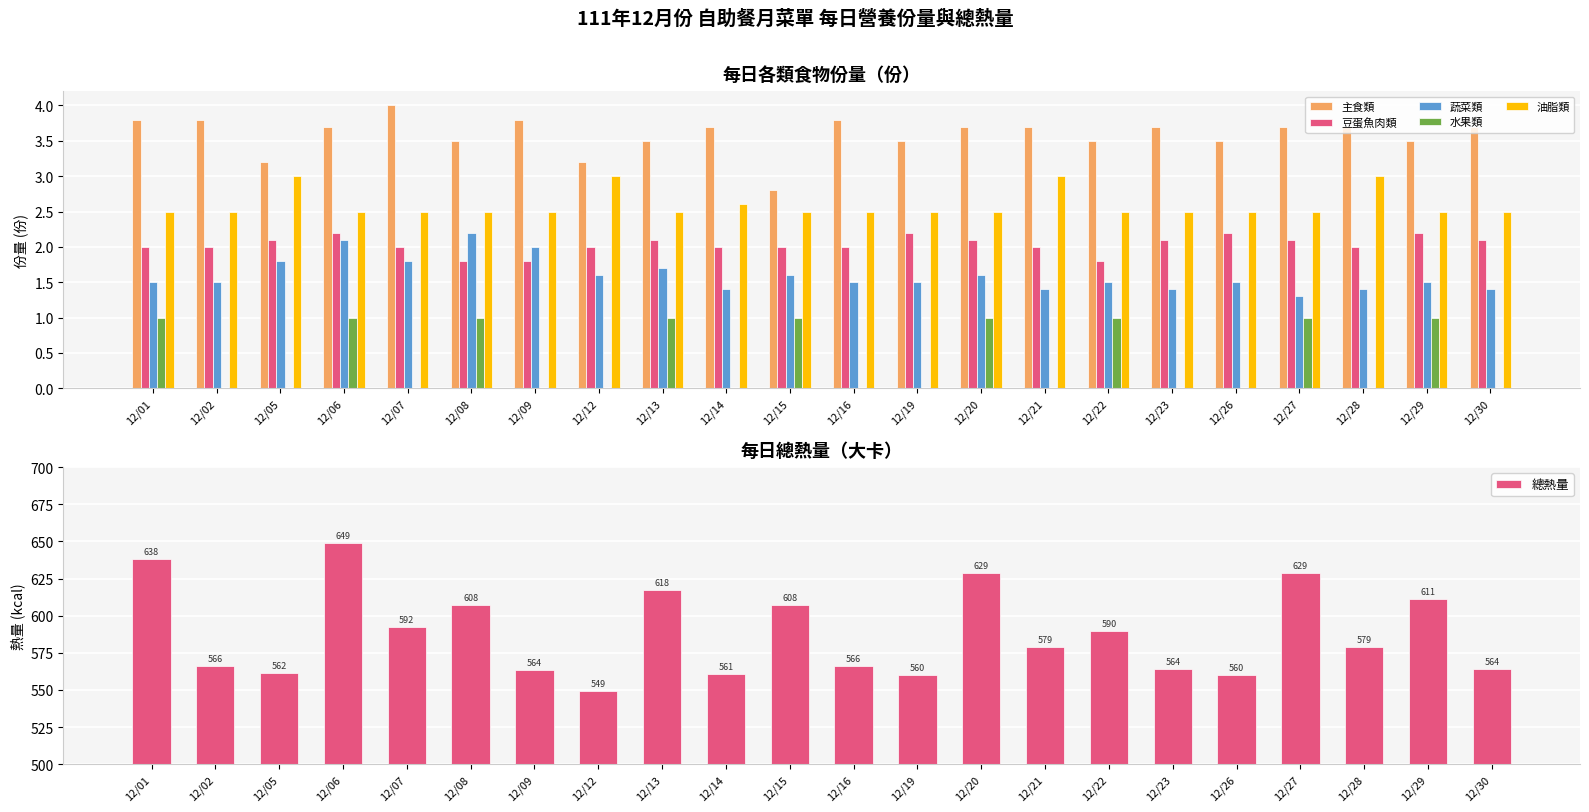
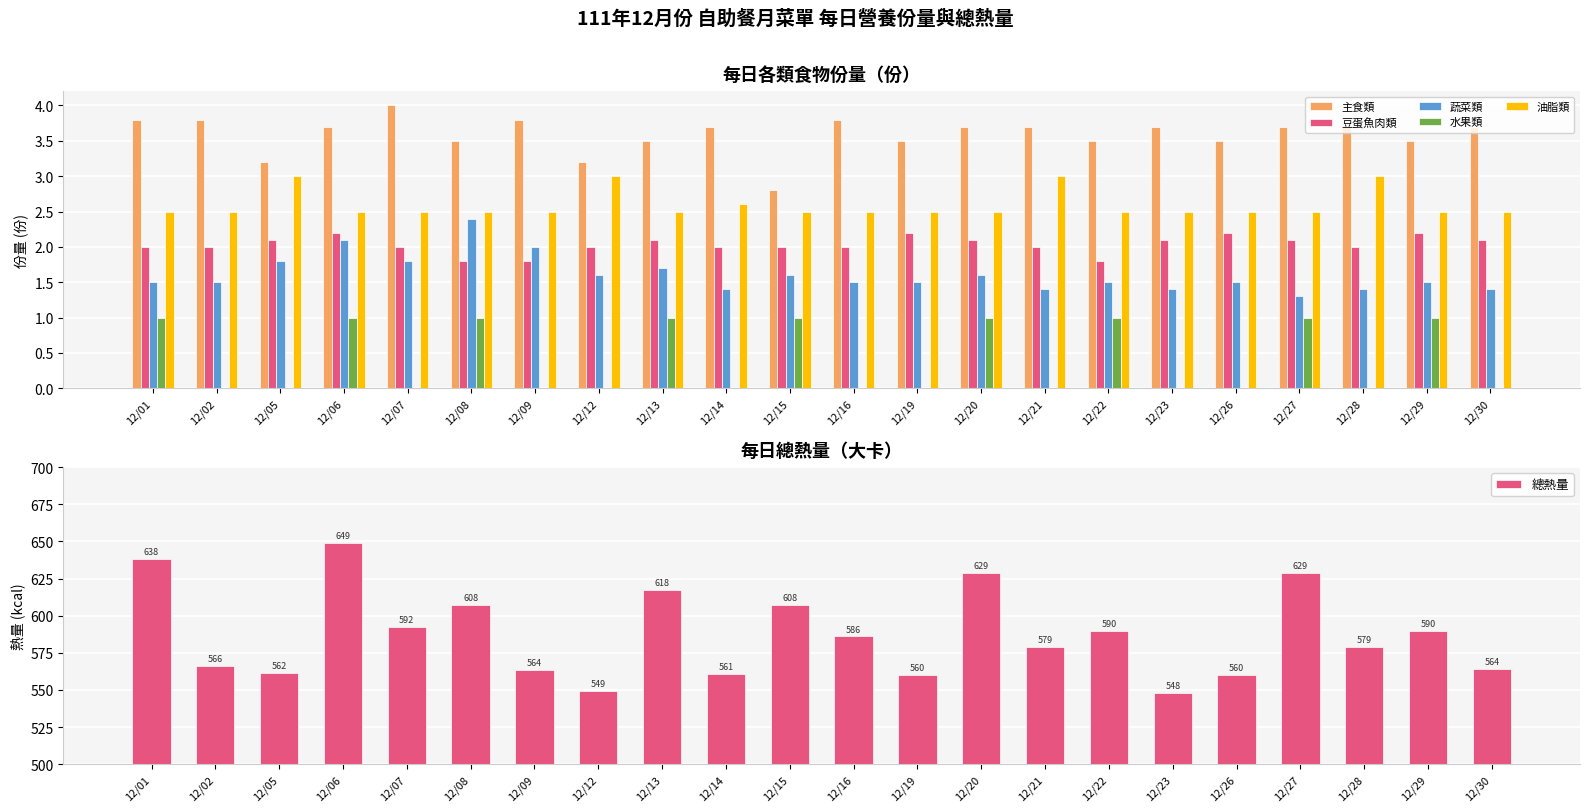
每日各類食物份量（份）, 蔬菜類, 12/08: 2.2 -> 2.4
每日總熱量（大卡）, 12/16: 566 -> 586
每日總熱量（大卡）, 12/23: 564 -> 548
每日總熱量（大卡）, 12/29: 611 -> 590
